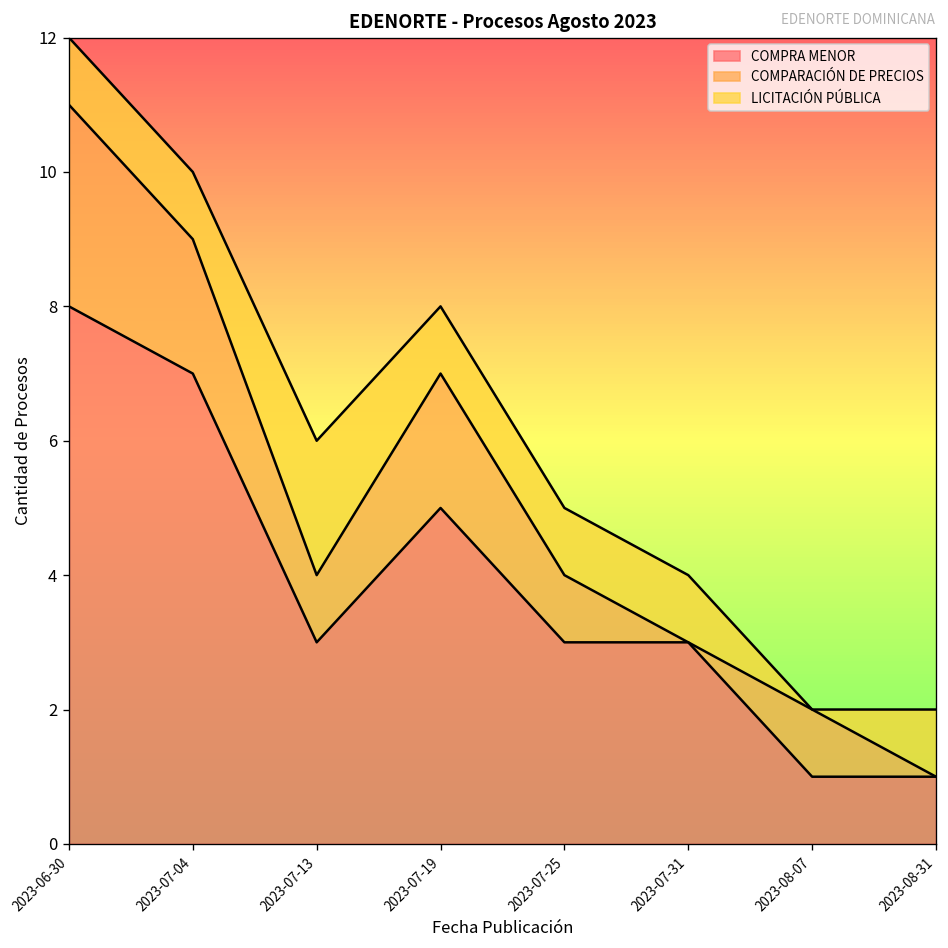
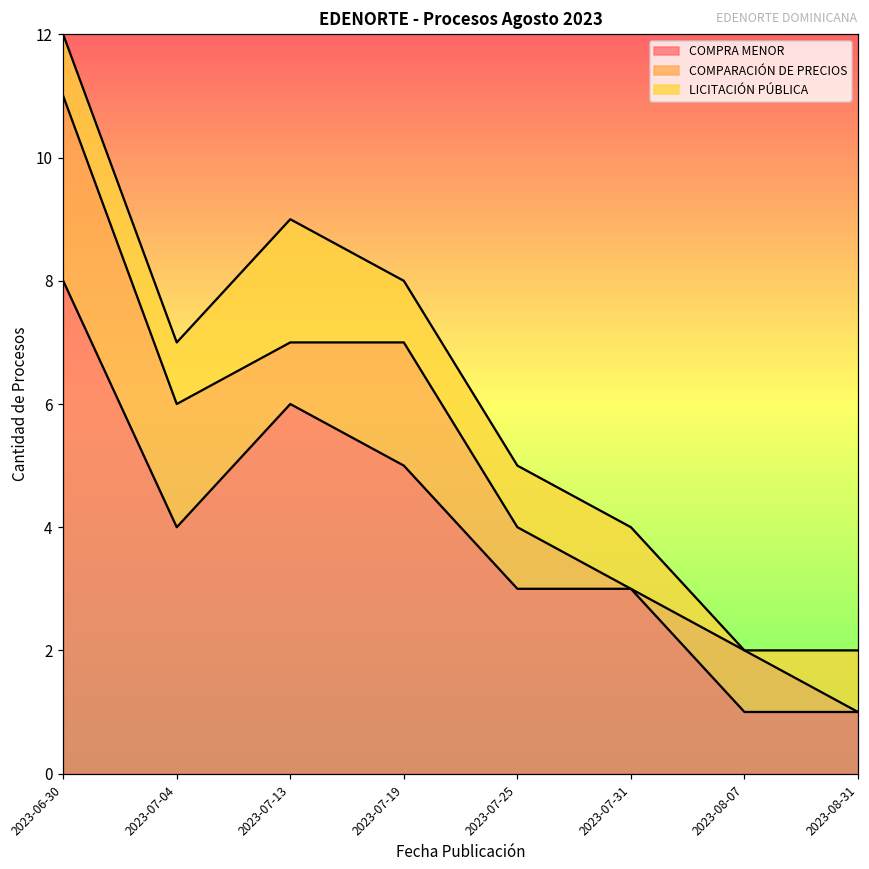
COMPRA MENOR, 2023-07-04: 7 -> 4
COMPRA MENOR, 2023-07-13: 3 -> 6
